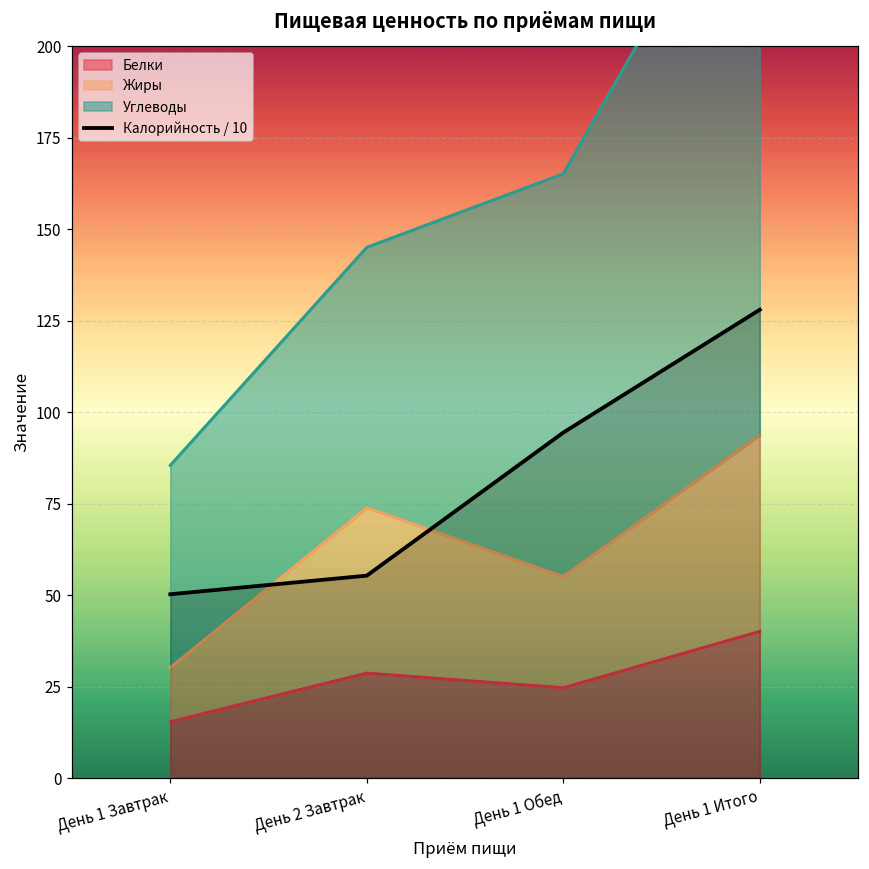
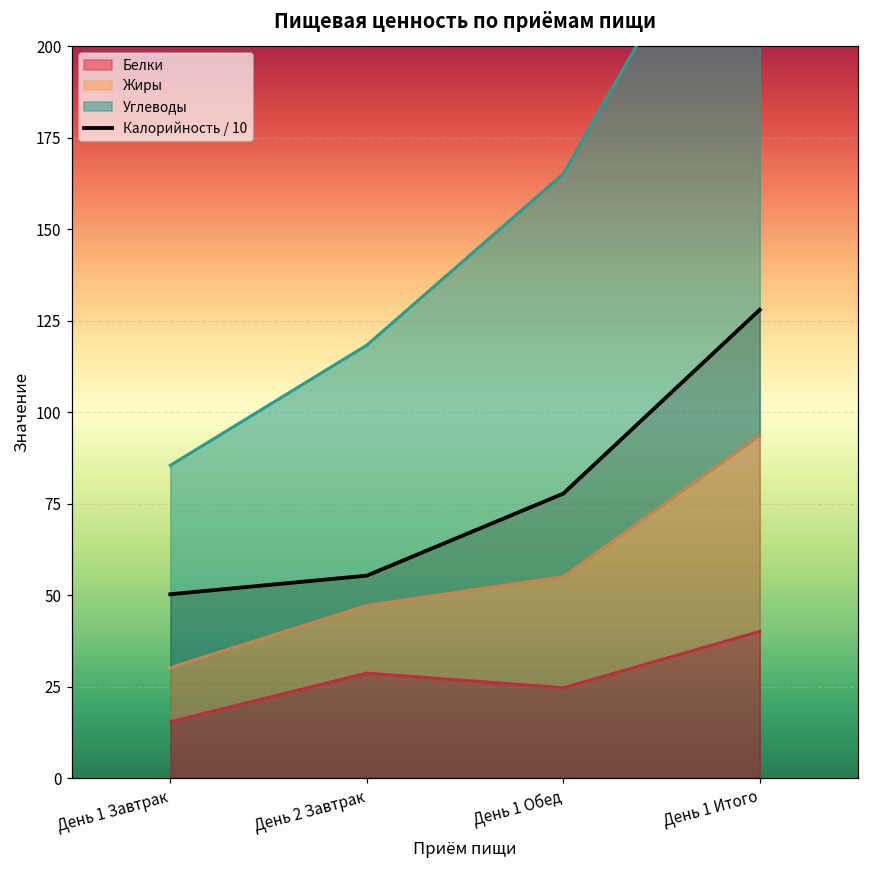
Жиры, День 2 Завтрак: 45 -> 18
Калорийность / 10, День 1 Обед: 94 -> 78
